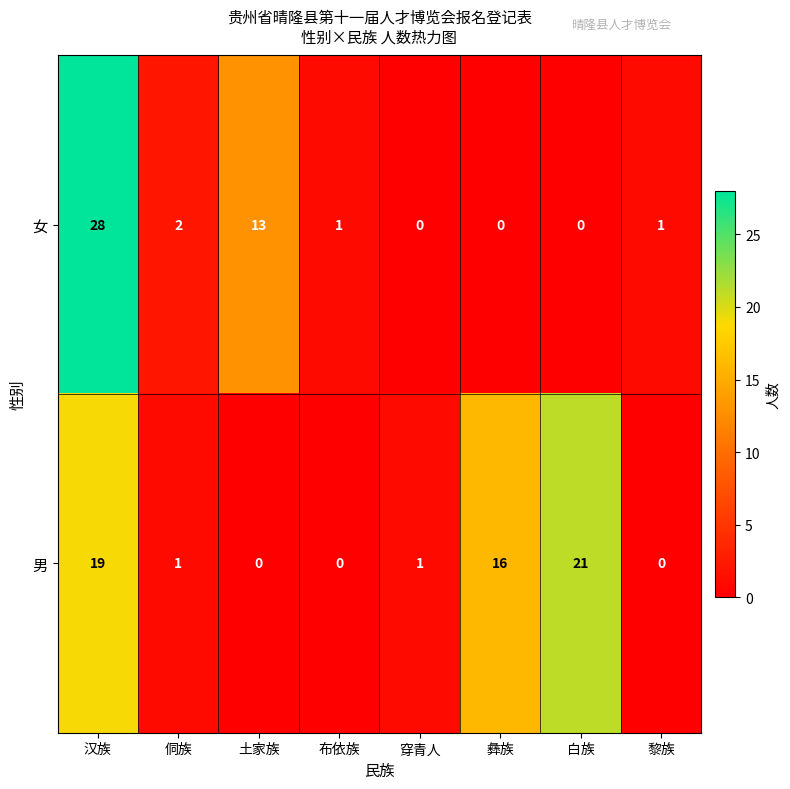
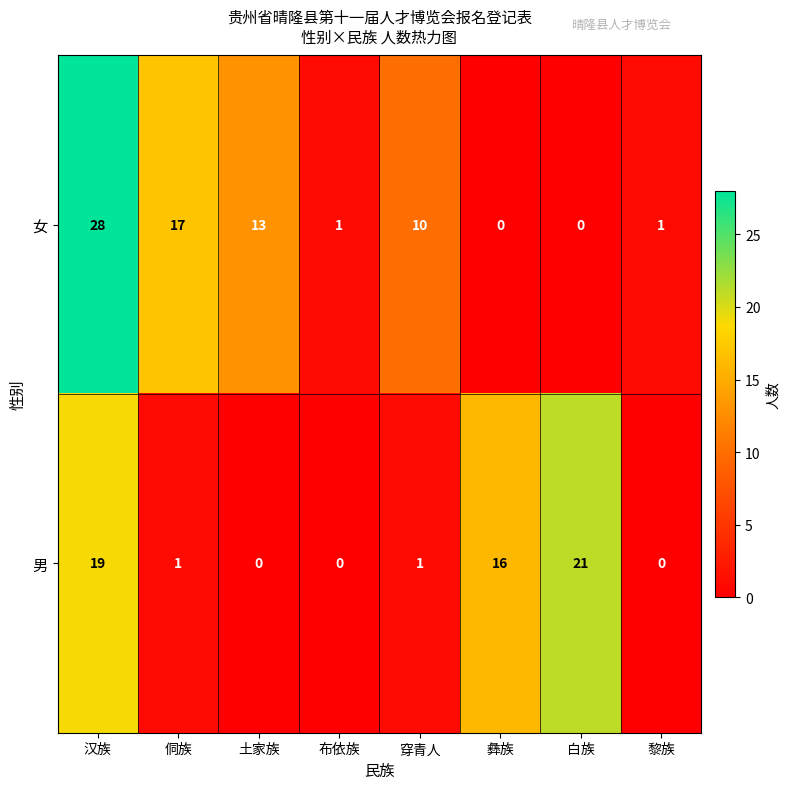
女, 侗族: 2 -> 17
女, 穿青人: 0 -> 10
